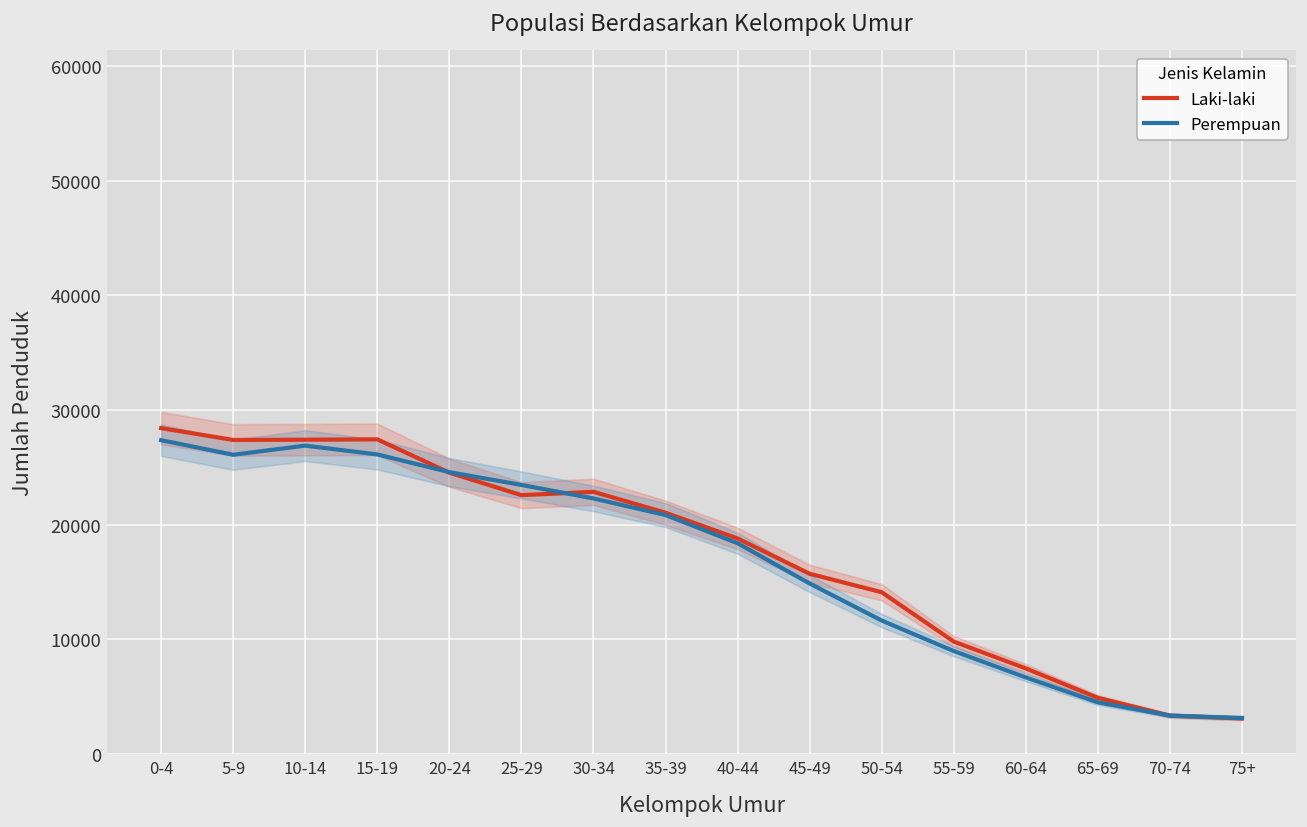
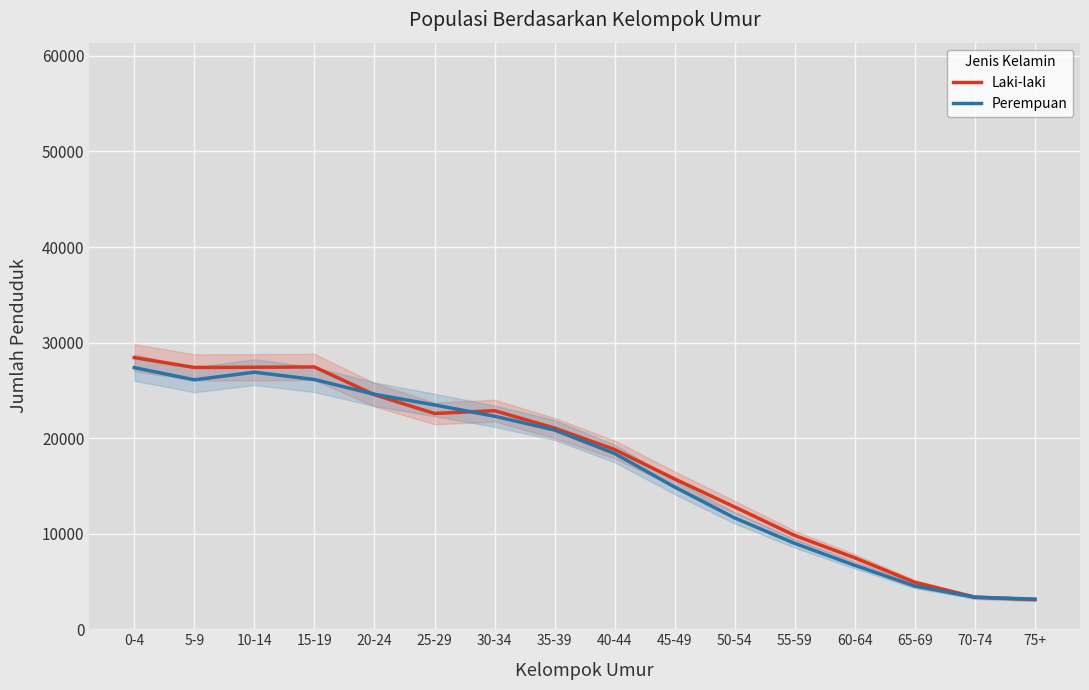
Laki-laki, 50-54: 14000 -> 13000
